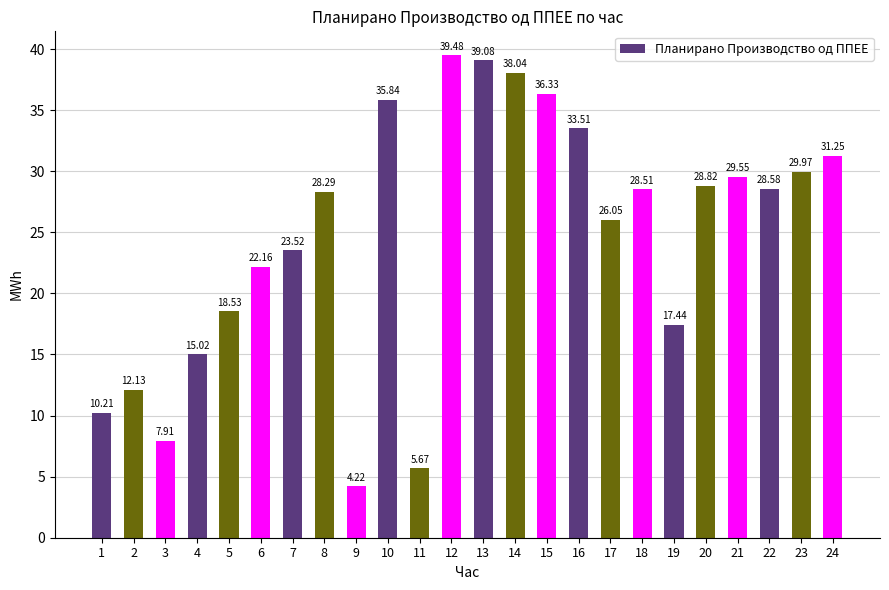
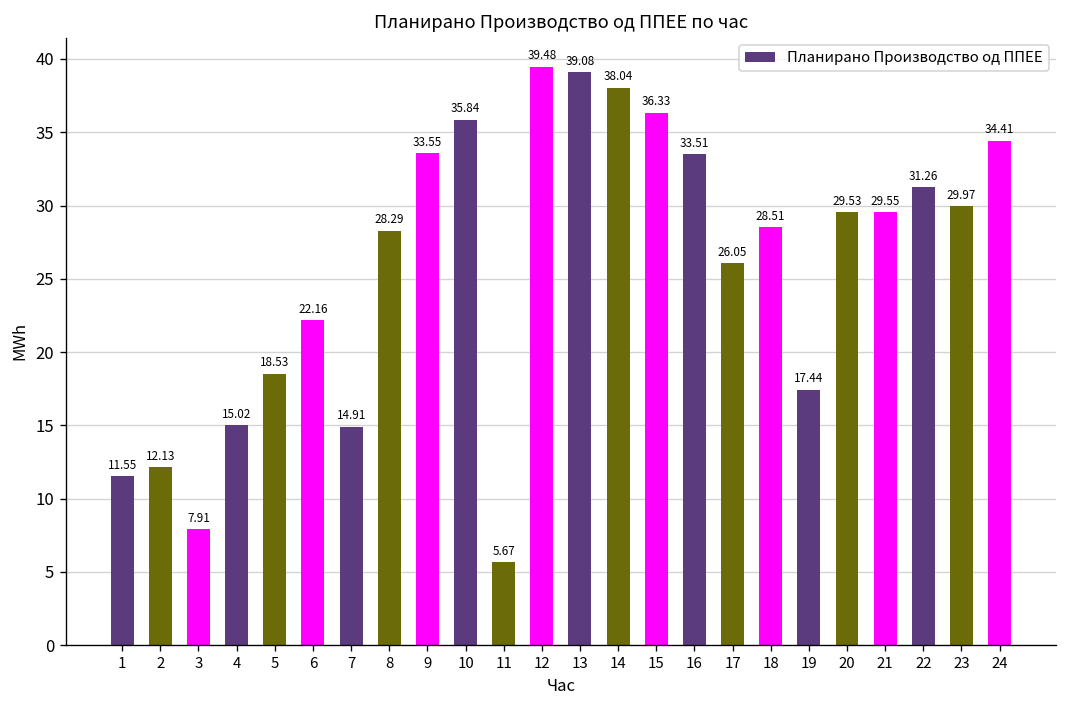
1: 10.21 -> 11.55
7: 23.52 -> 14.91
9: 4.22 -> 33.55
20: 28.82 -> 29.53
22: 28.58 -> 31.26
24: 31.25 -> 34.41
